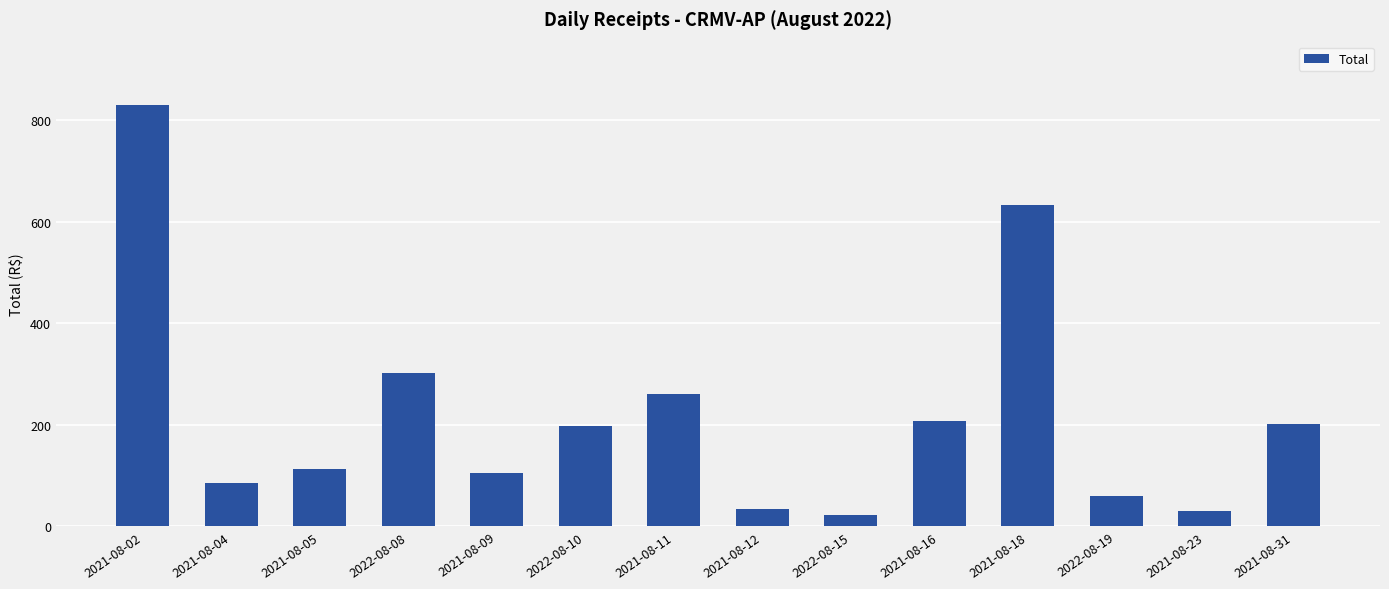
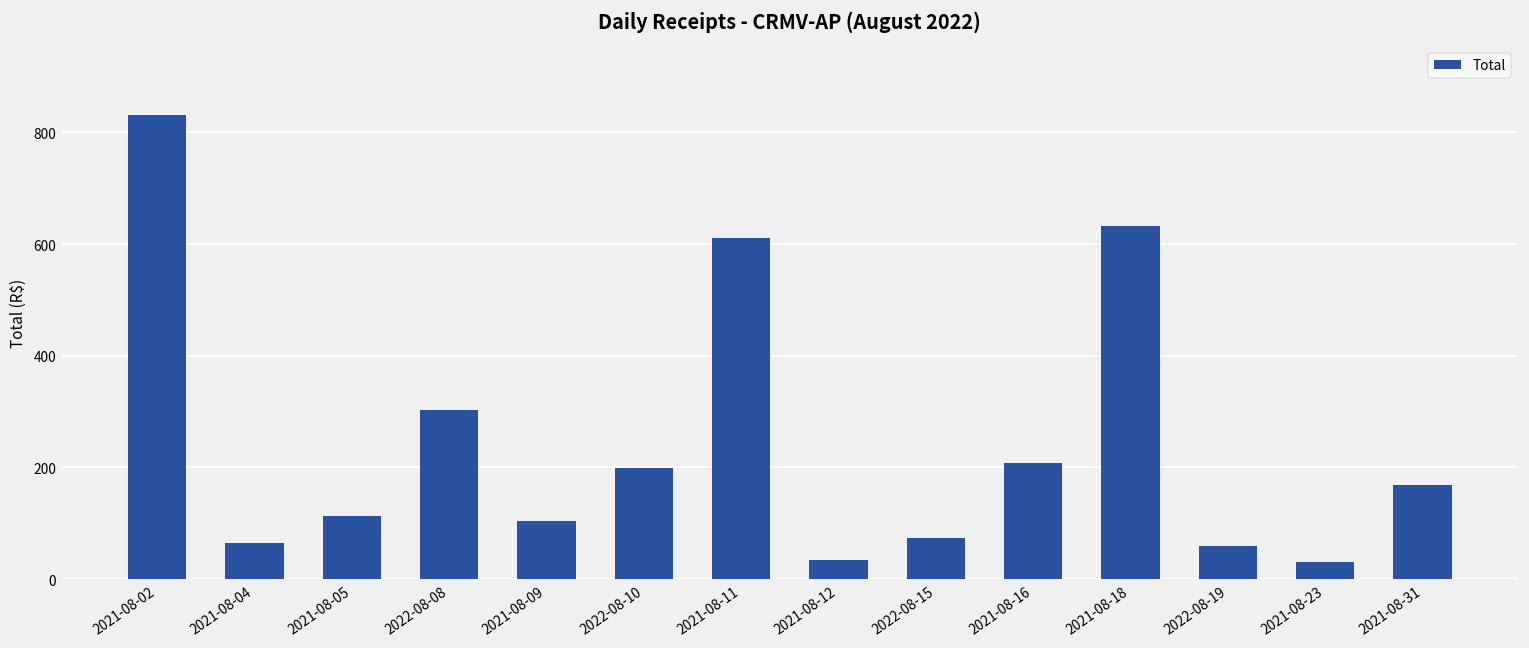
2021-08-04: 90 -> 60
2021-08-11: 260 -> 610
2022-08-15: 20 -> 70
2021-08-31: 200 -> 170
